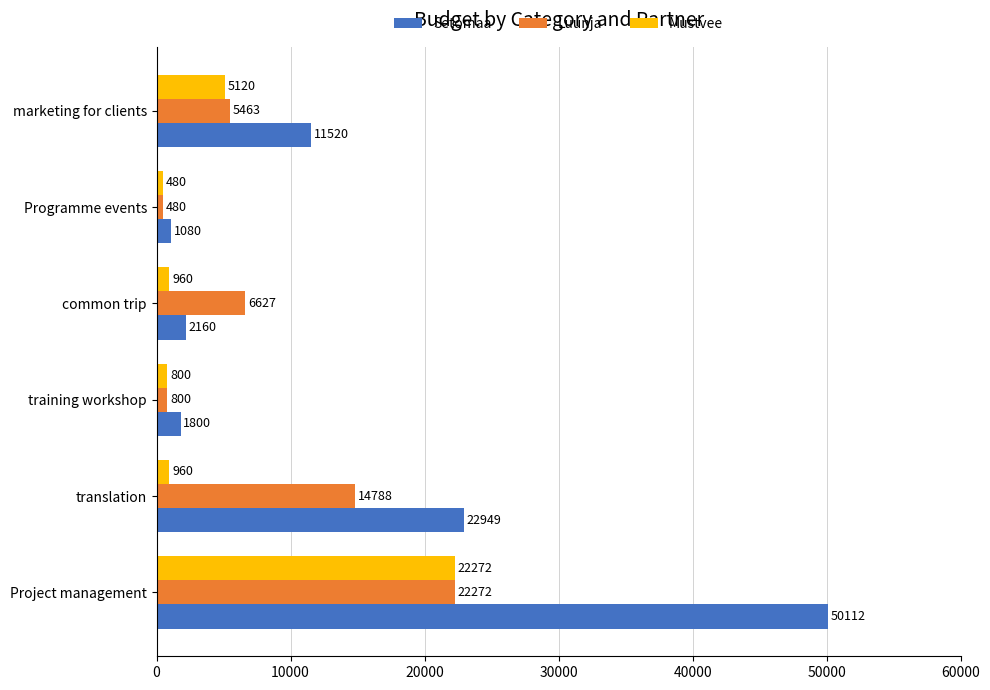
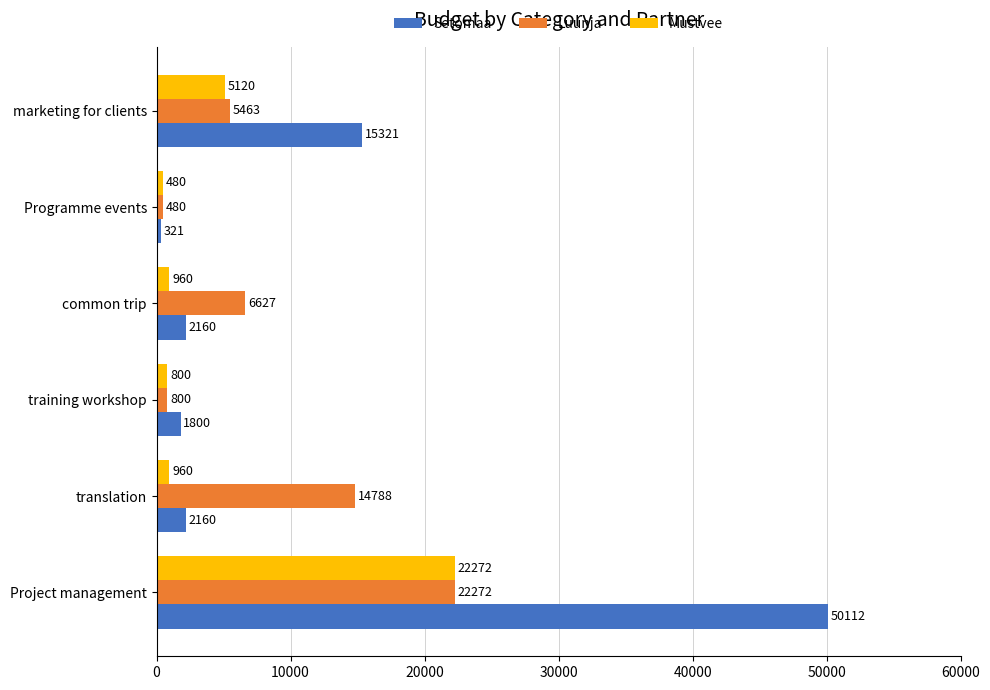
Setomaa, marketing for clients: 11520 -> 15321
Setomaa, Programme events: 1080 -> 321
Setomaa, translation: 22949 -> 2160
